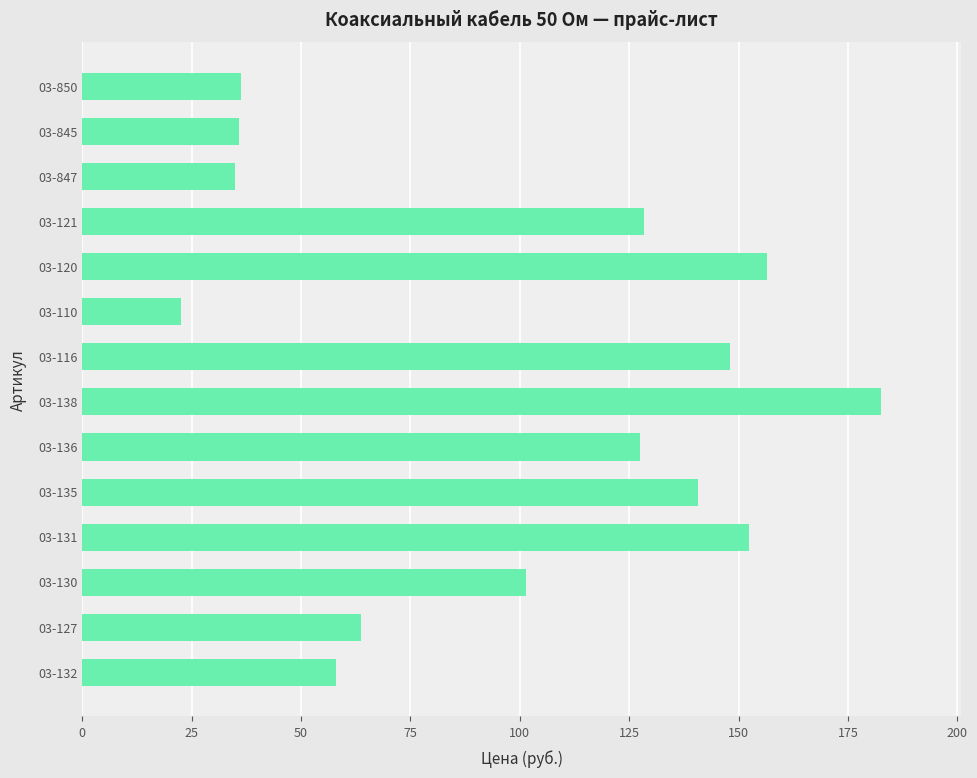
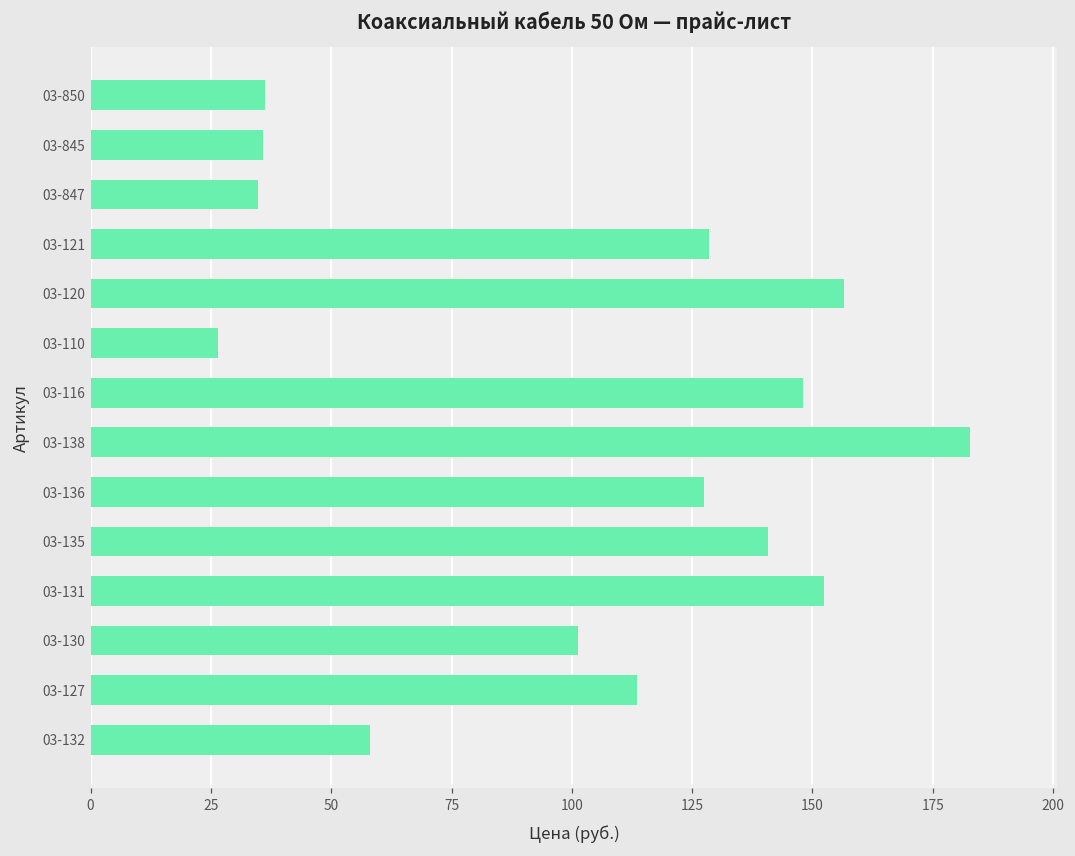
03-110: 23 -> 26
03-127: 64 -> 113
